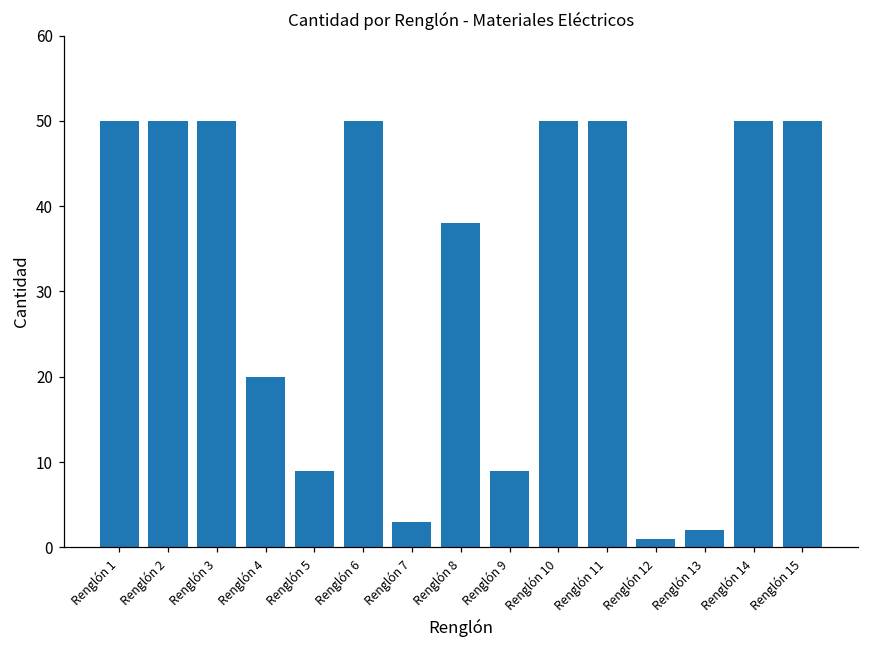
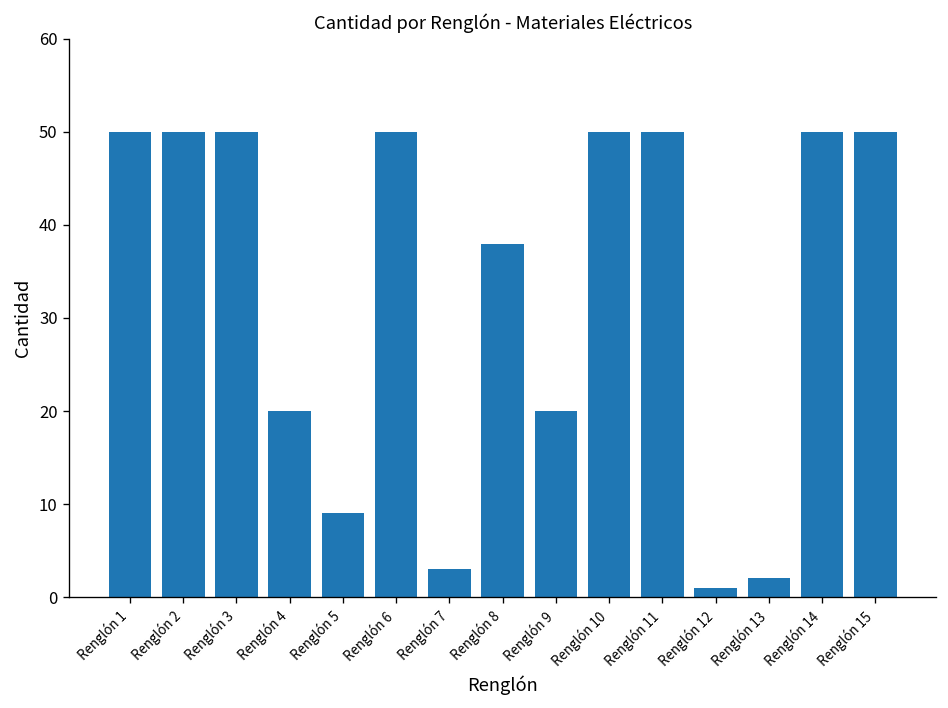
Renglón 9: 9 -> 20
